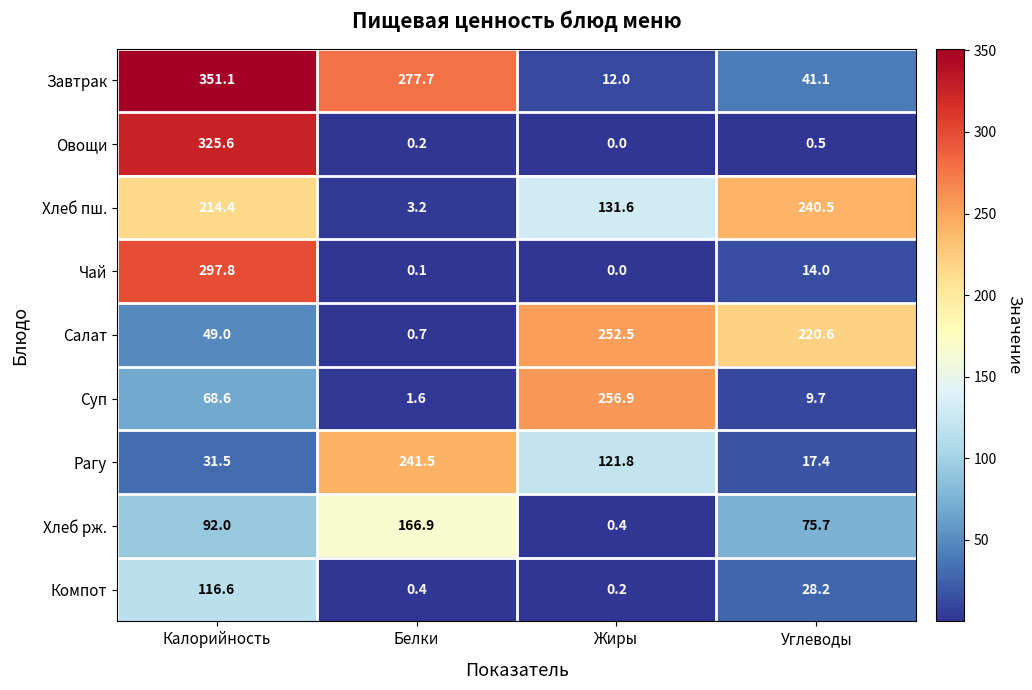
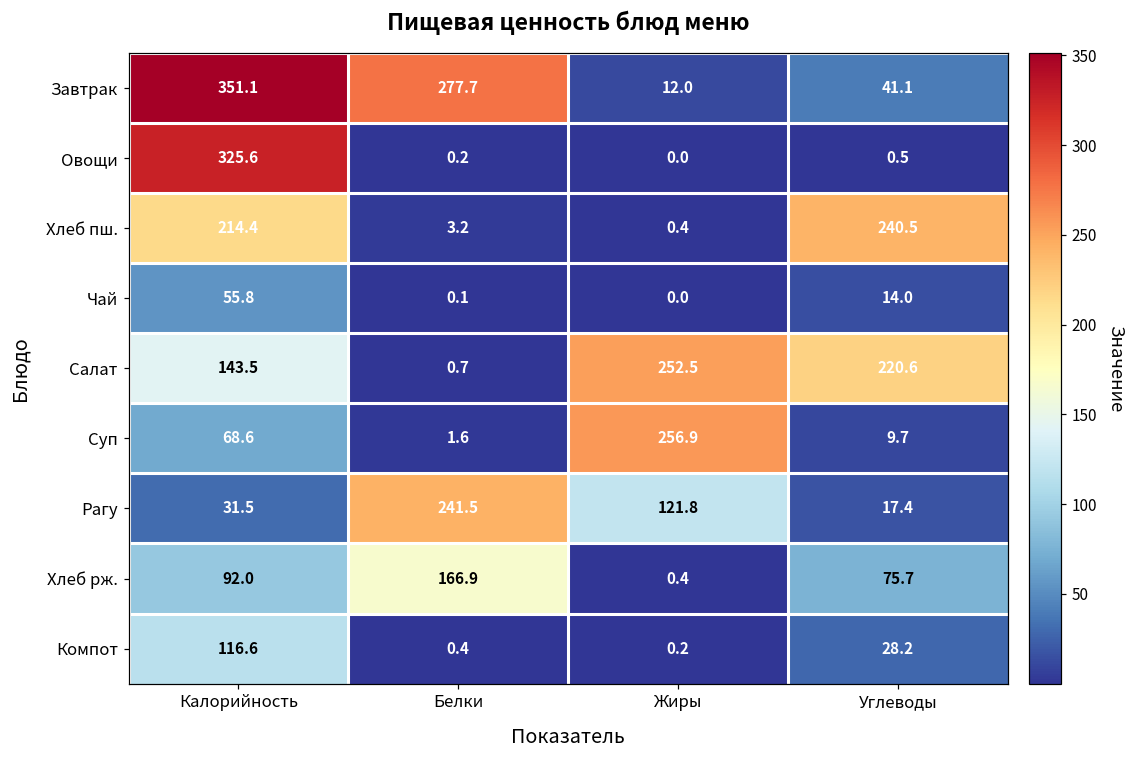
Хлеб пш., Жиры: 131.6 -> 0.4
Чай, Калорийность: 297.8 -> 55.8
Салат, Калорийность: 49.0 -> 143.5
